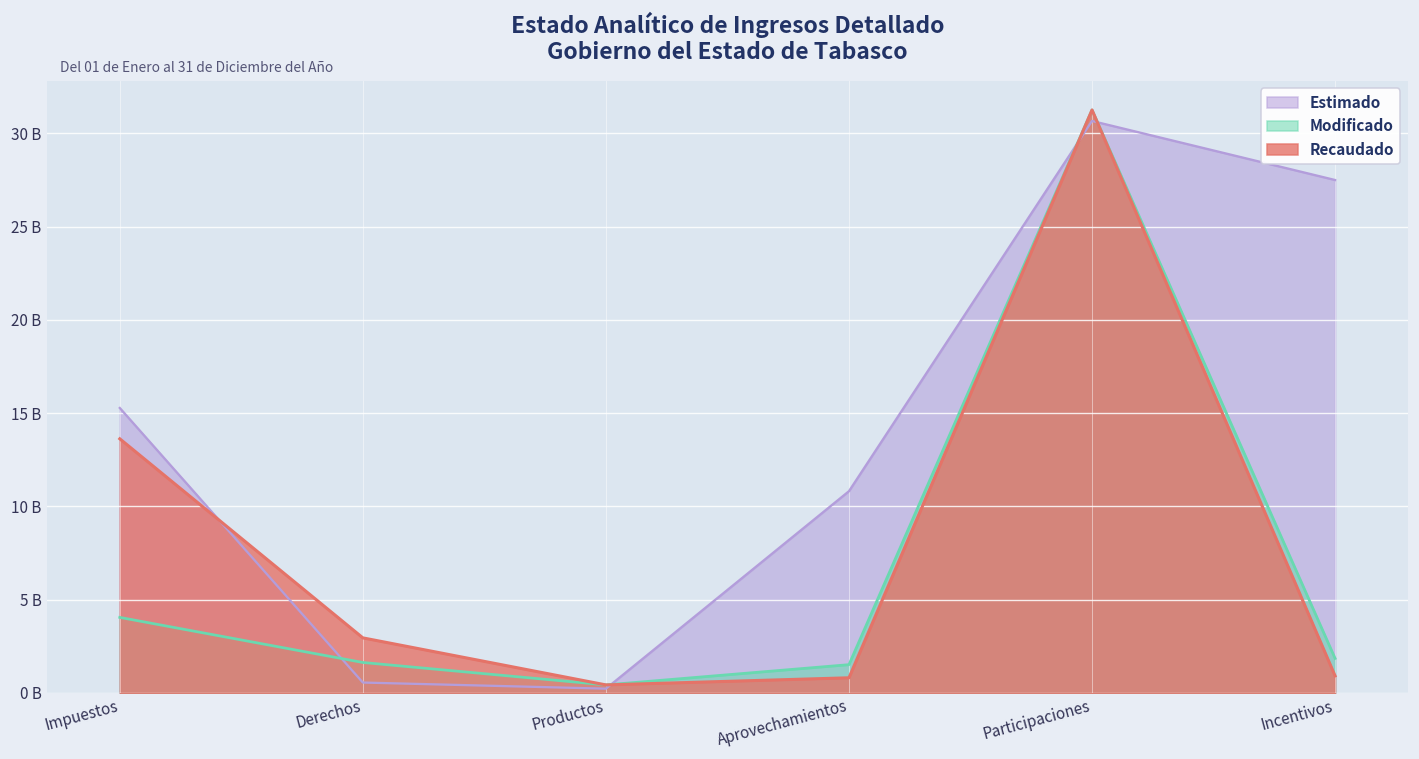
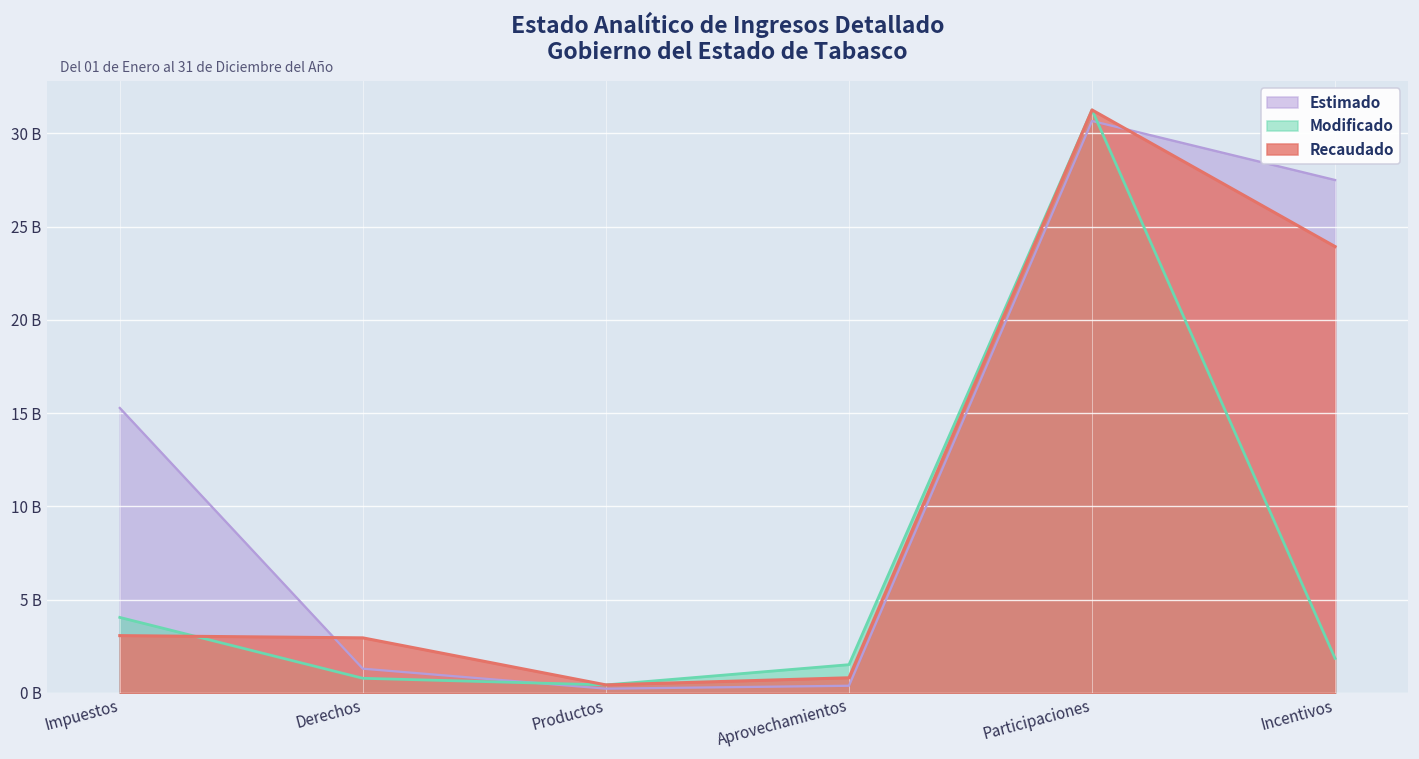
Recaudado, Impuestos: 13600000000 -> 3100000000
Estimado, Derechos: 600000000 -> 1300000000
Modificado, Derechos: 1600000000 -> 800000000
Estimado, Aprovechamientos: 10800000000 -> 400000000
Recaudado, Incentivos: 900000000 -> 23900000000
